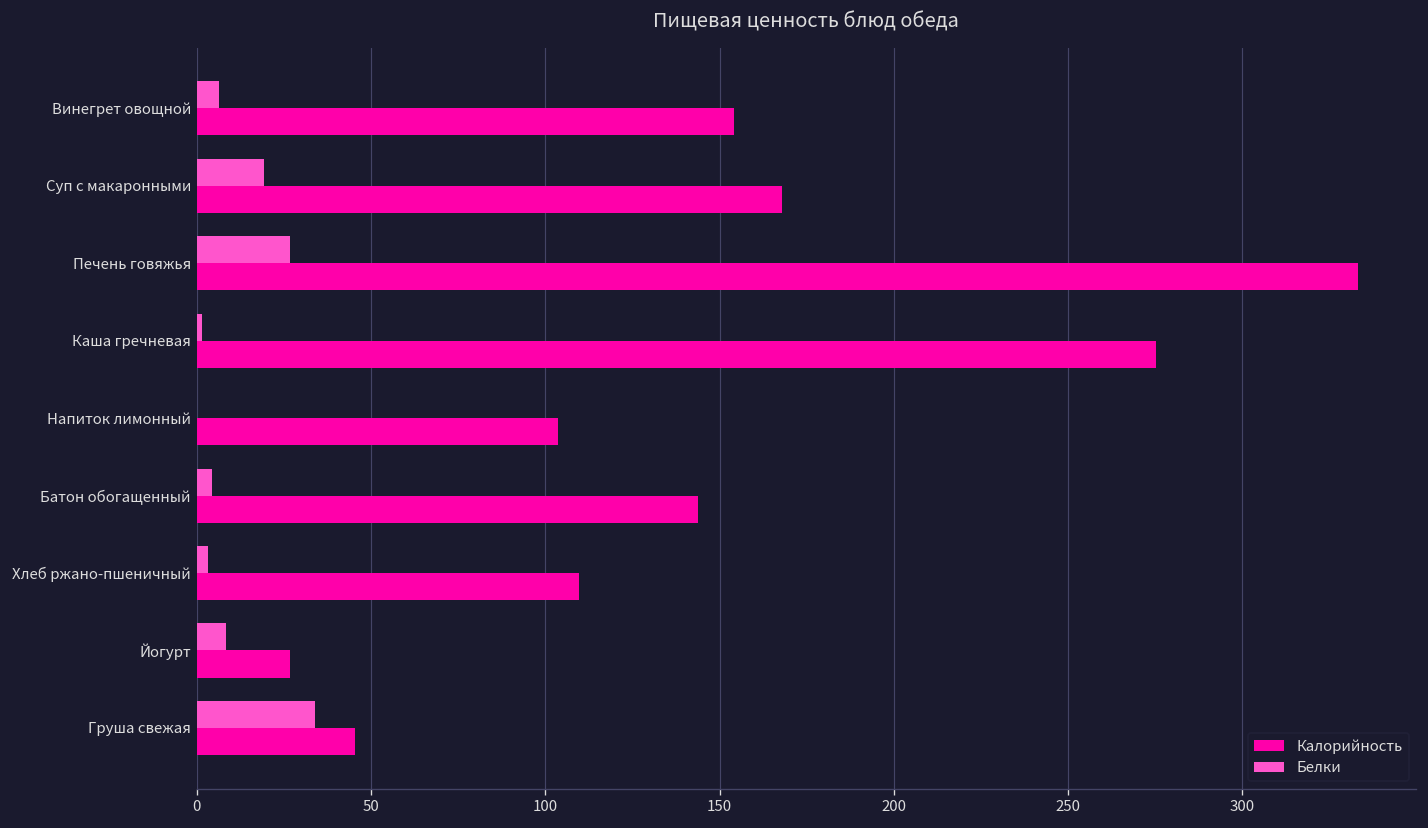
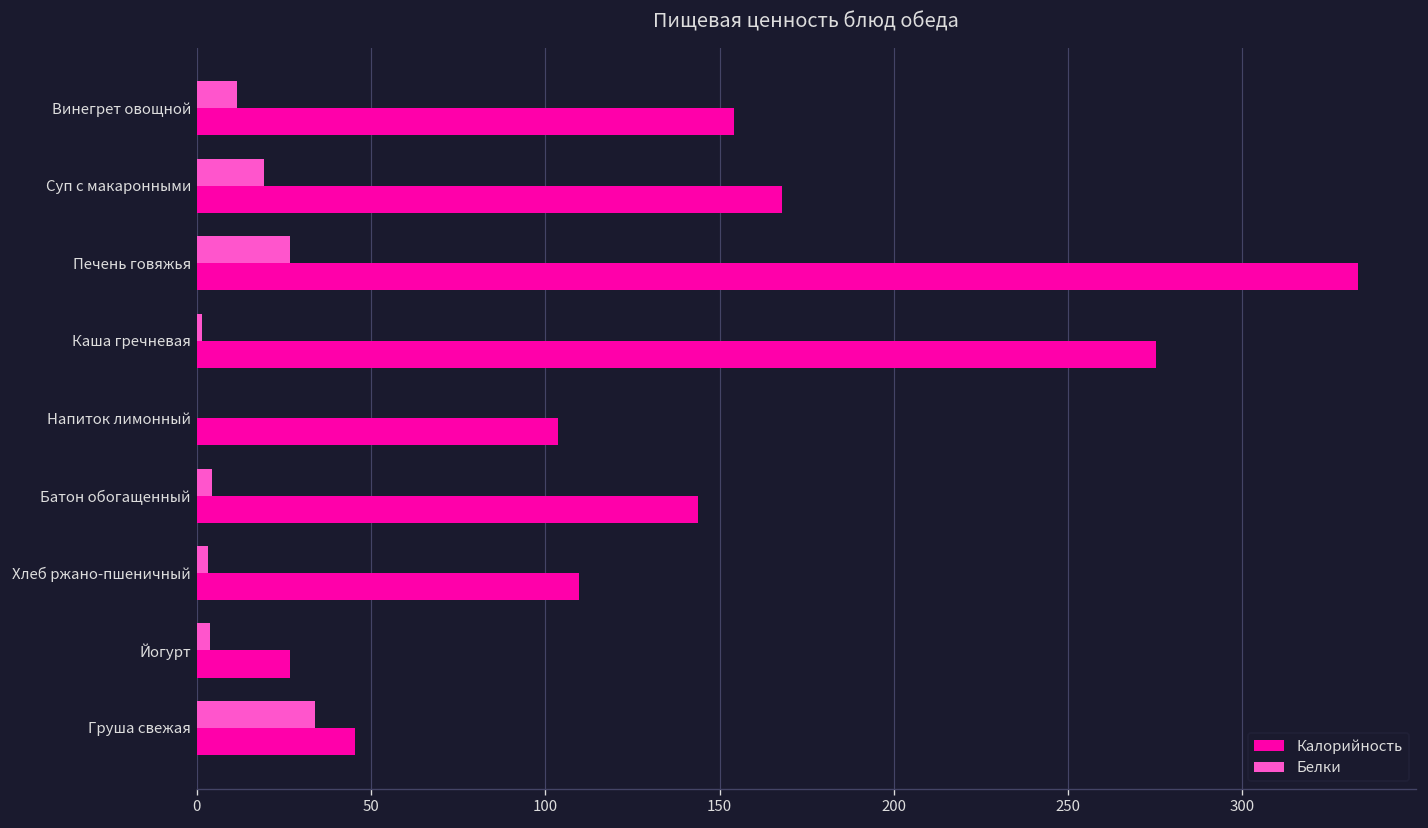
Белки, Винегрет овощной: 6 -> 12
Белки, Йогурт: 9 -> 4
